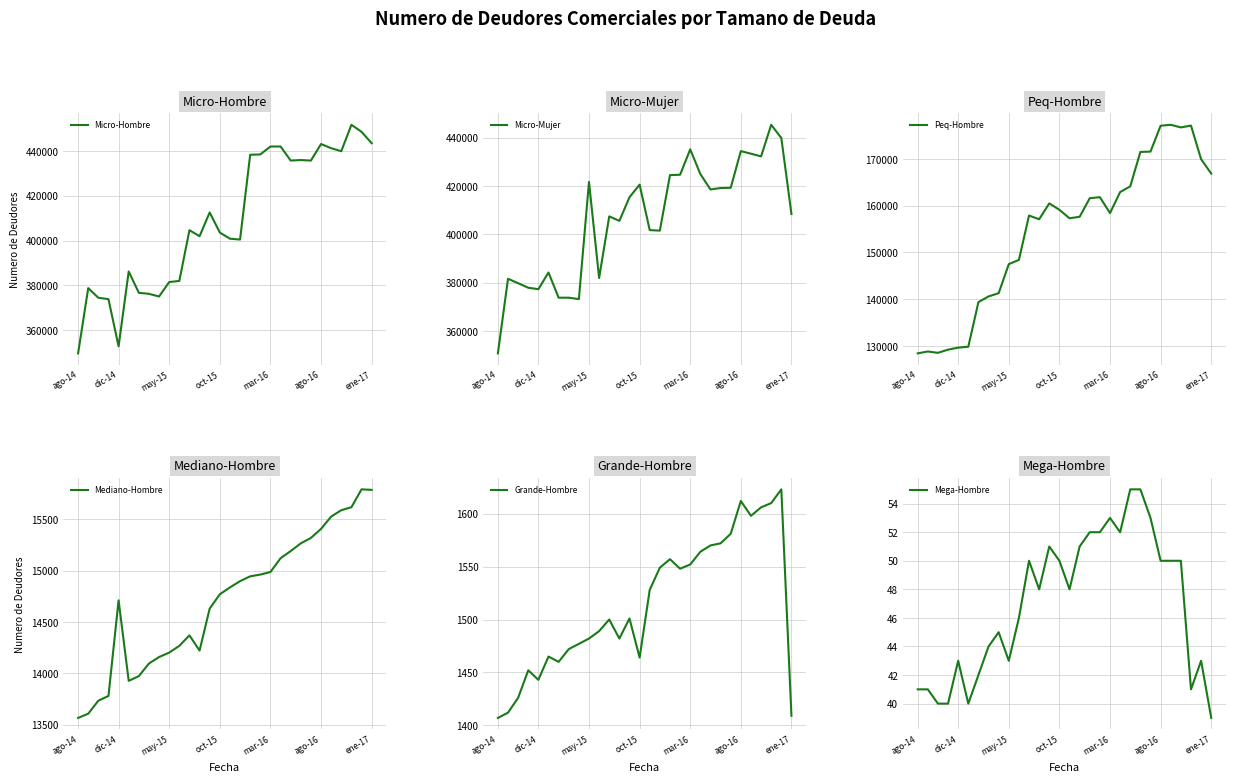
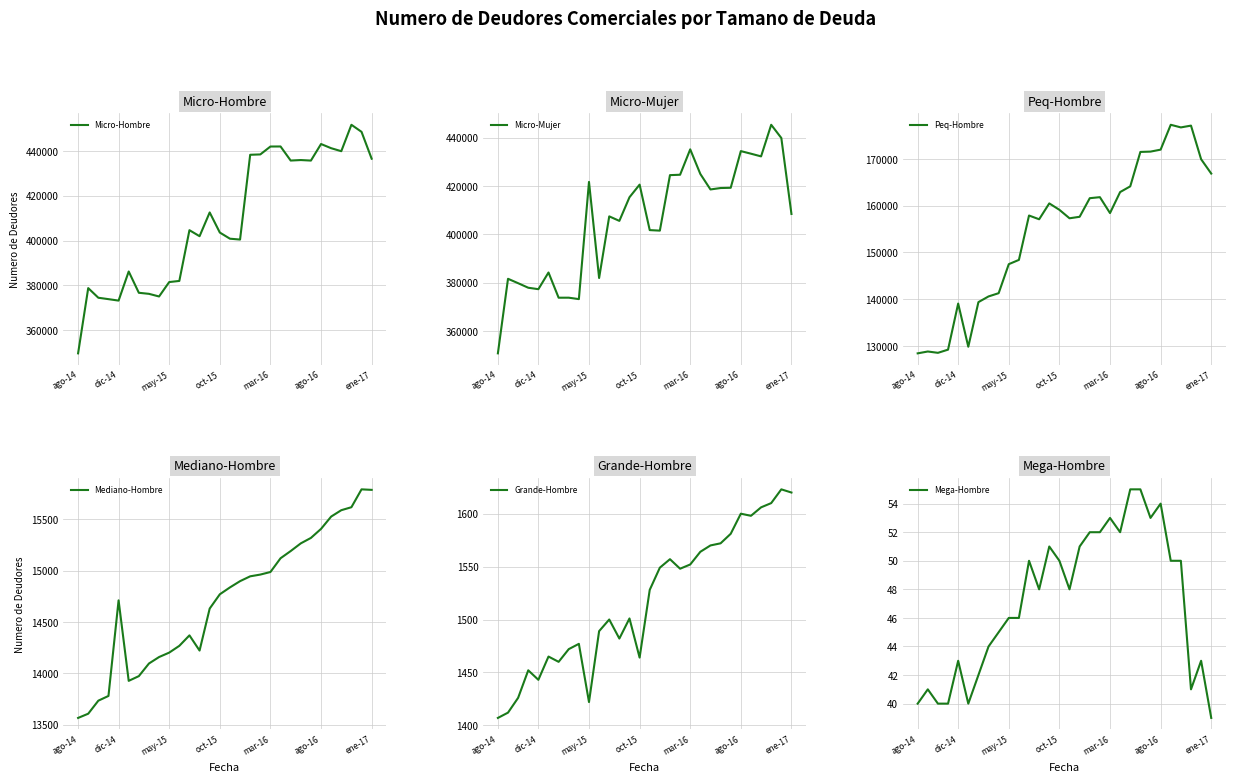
Micro-Hombre, dic-14: 353000 -> 373000
Micro-Hombre, ene-17: 443000 -> 437000
Peq-Hombre, dic-14: 130000 -> 139000
Peq-Hombre, ago-16: 177000 -> 172000
Grande-Hombre, may-15: 1482 -> 1422
Grande-Hombre, ago-16: 1612 -> 1600
Grande-Hombre, ene-17: 1409 -> 1620
Mega-Hombre, ago-14: 41 -> 40
Mega-Hombre, may-15: 43 -> 46
Mega-Hombre, ago-16: 50 -> 54
